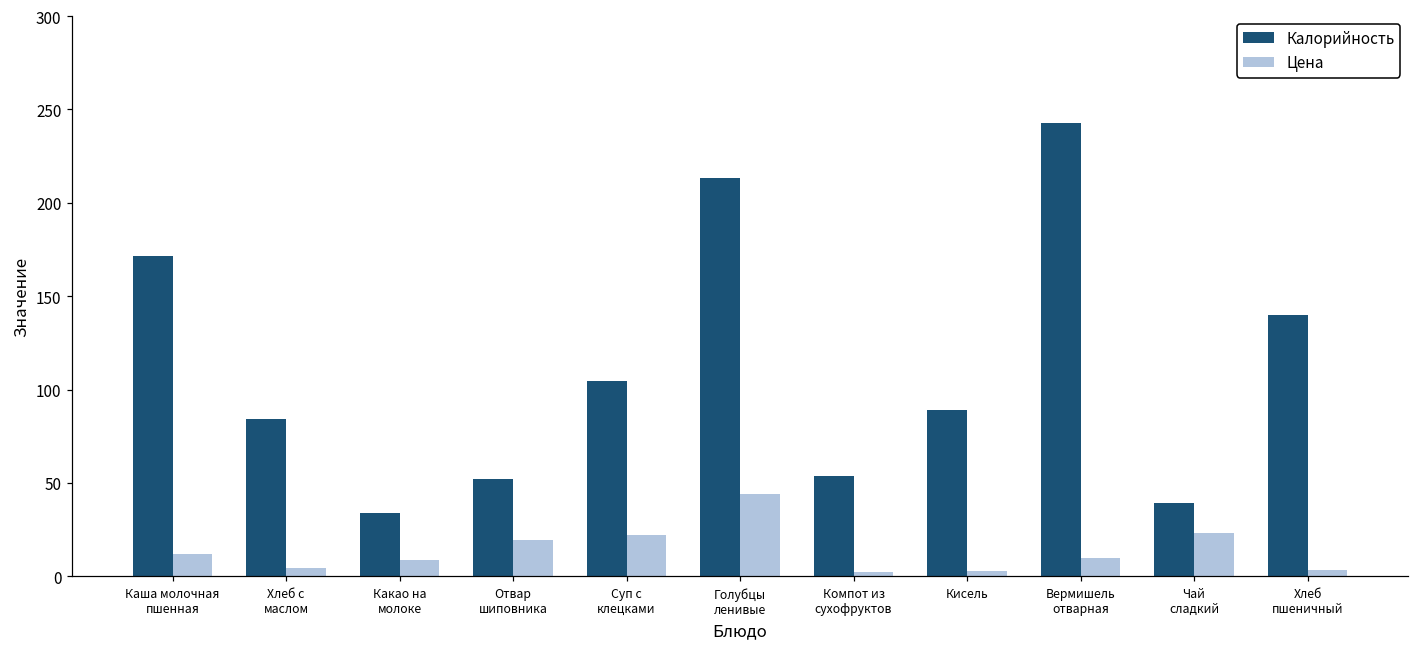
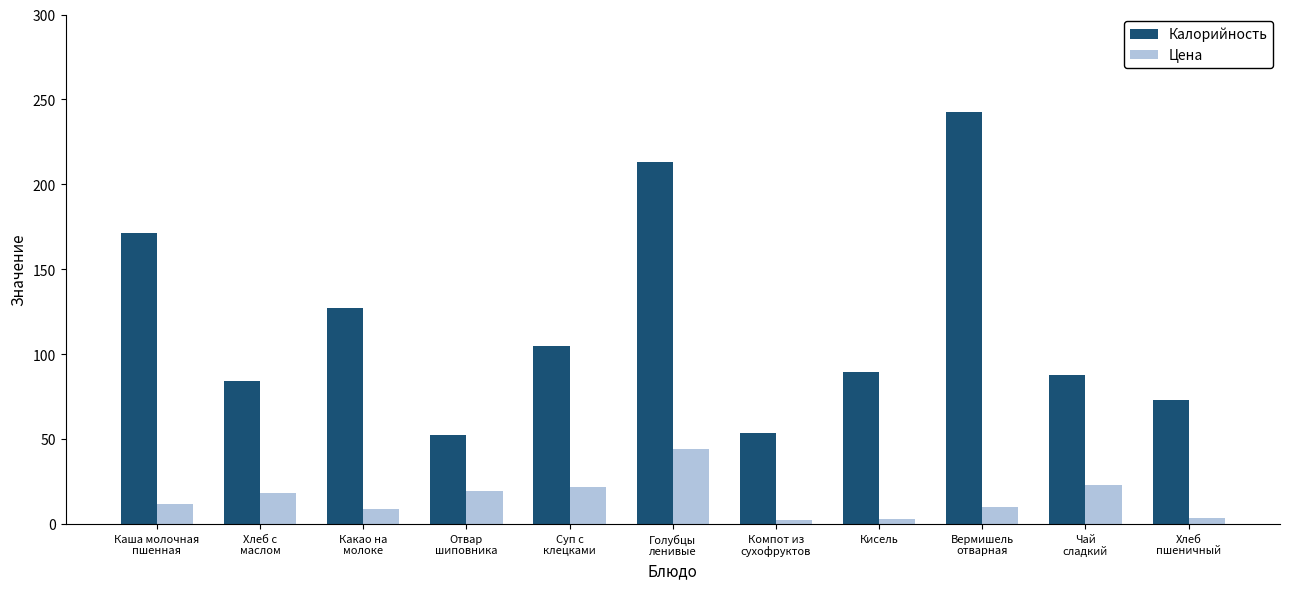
Цена, Хлеб с маслом: 5 -> 18
Калорийность, Какао на молоке: 34 -> 127
Калорийность, Чай сладкий: 39 -> 88
Калорийность, Хлеб пшеничный: 140 -> 73
